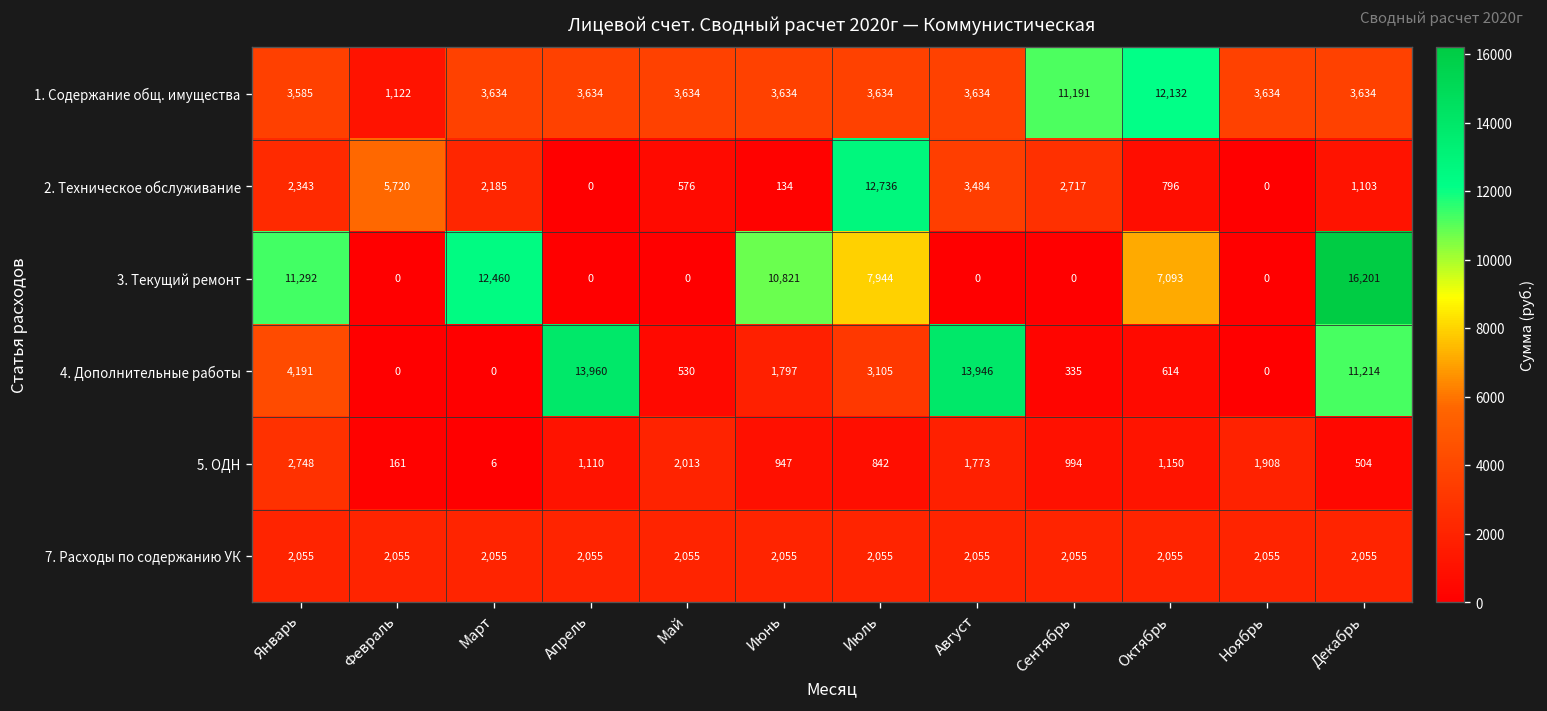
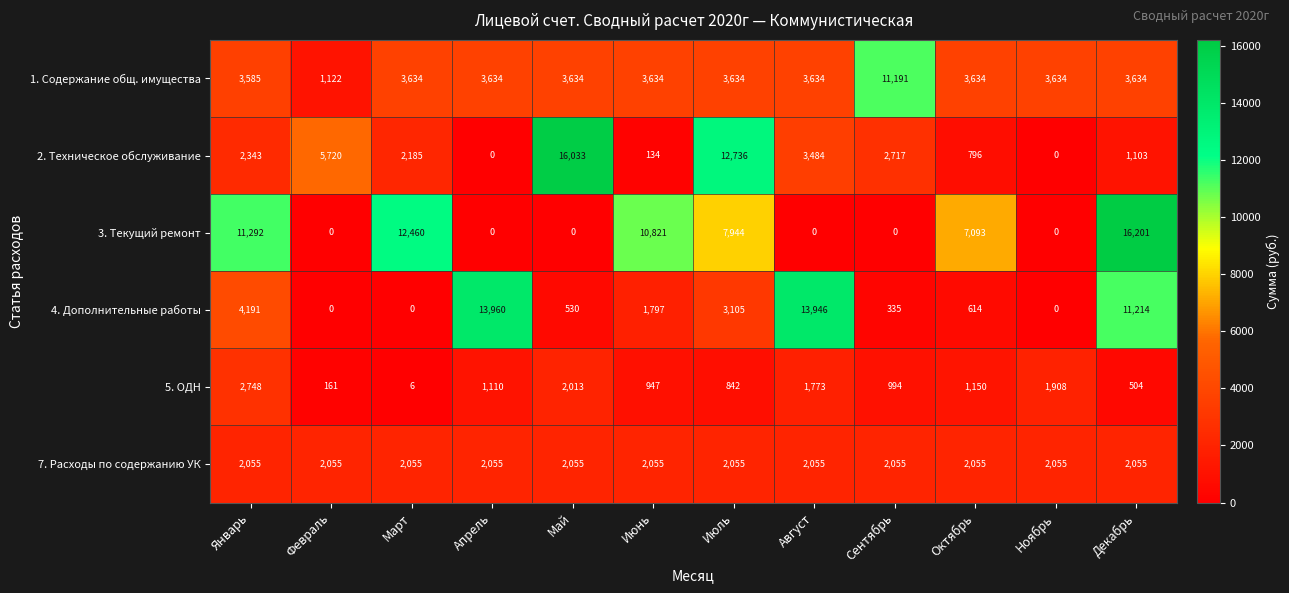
1. Содержание общ. имущества, Октябрь: 12,132 -> 3,634
2. Техническое обслуживание, Май: 576 -> 16,033
